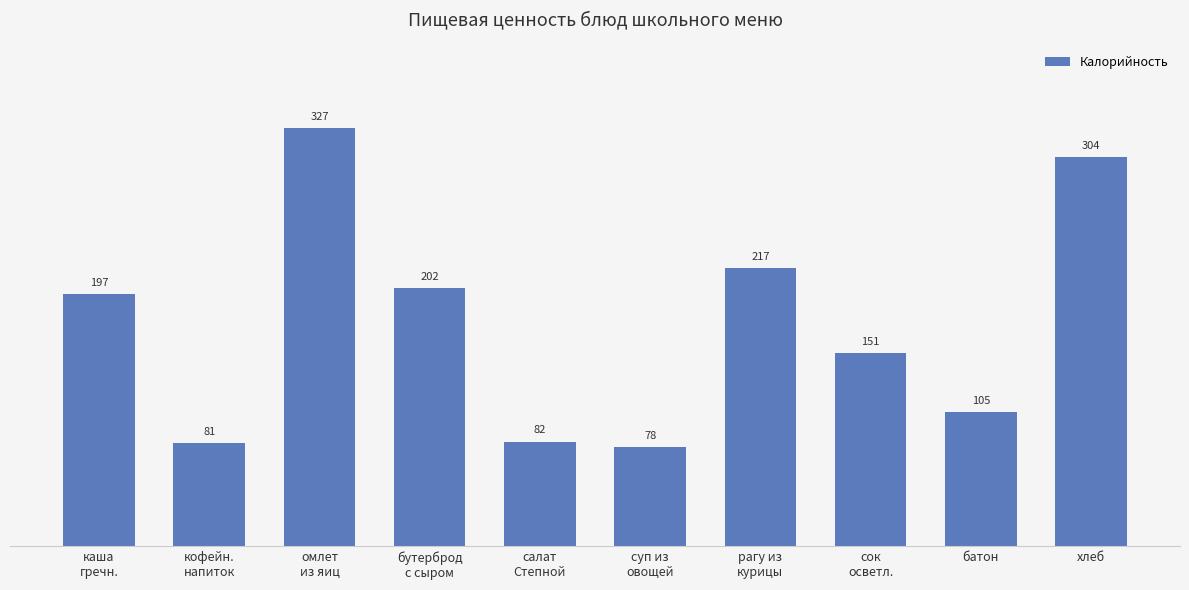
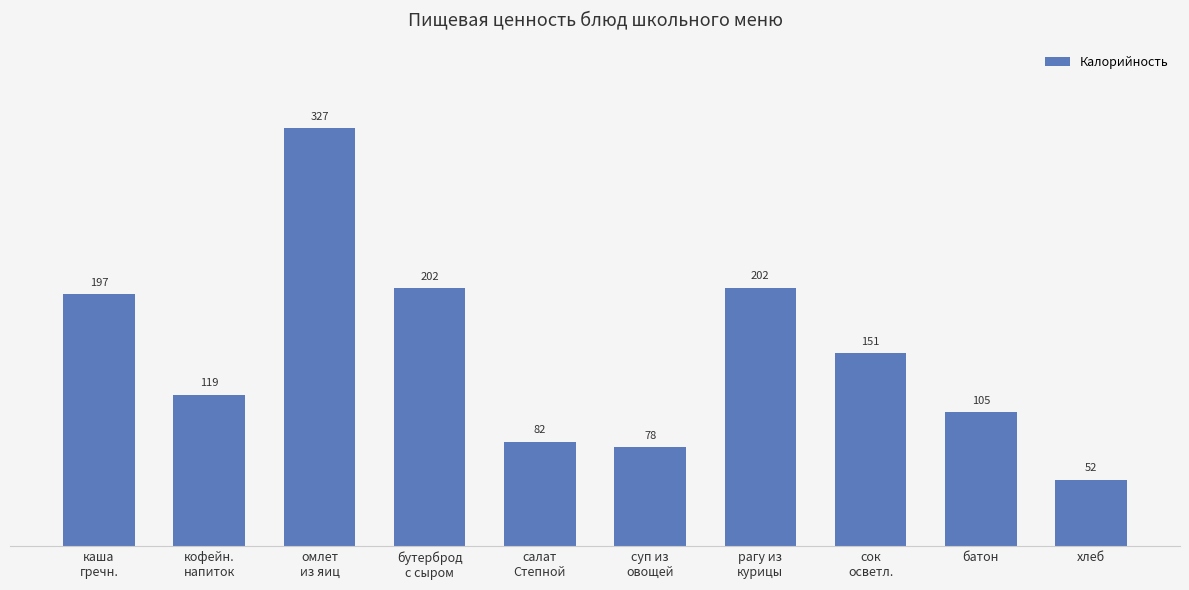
кофейн. напиток: 81 -> 119
рагу из курицы: 217 -> 202
хлеб: 304 -> 52
